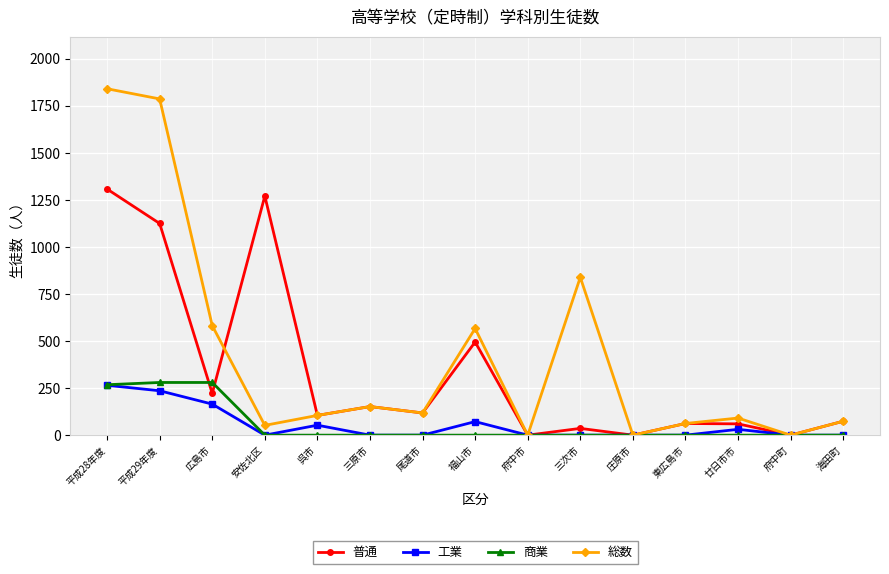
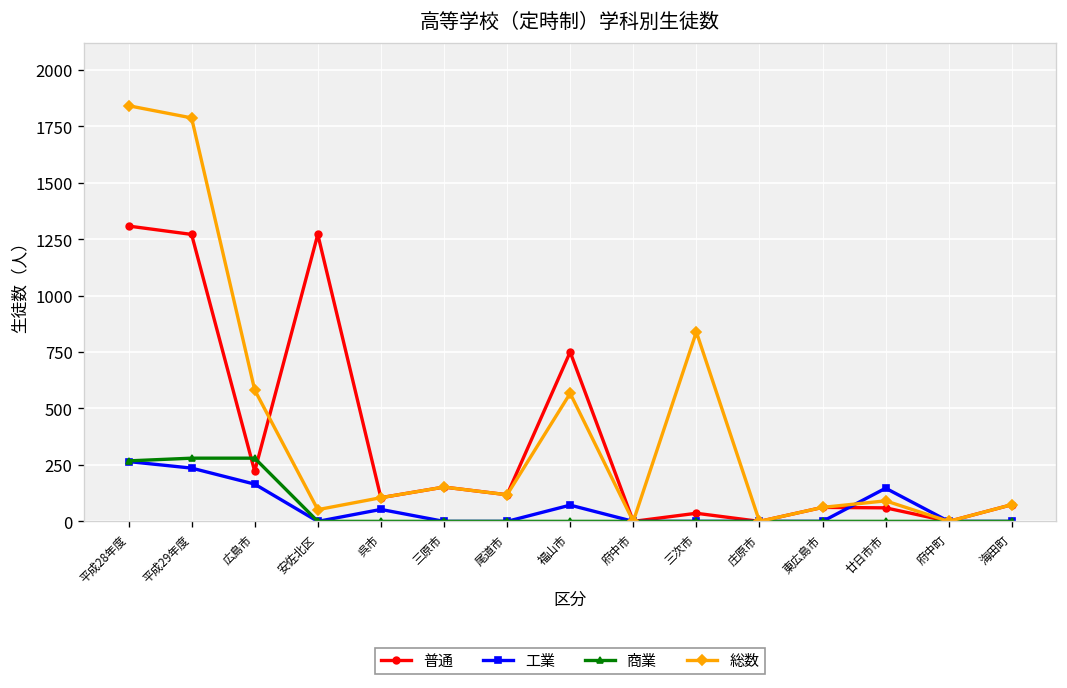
普通, 平成29年度: 1130 -> 1270
普通, 福山市: 500 -> 750
工業, 廿日市市: 30 -> 150
